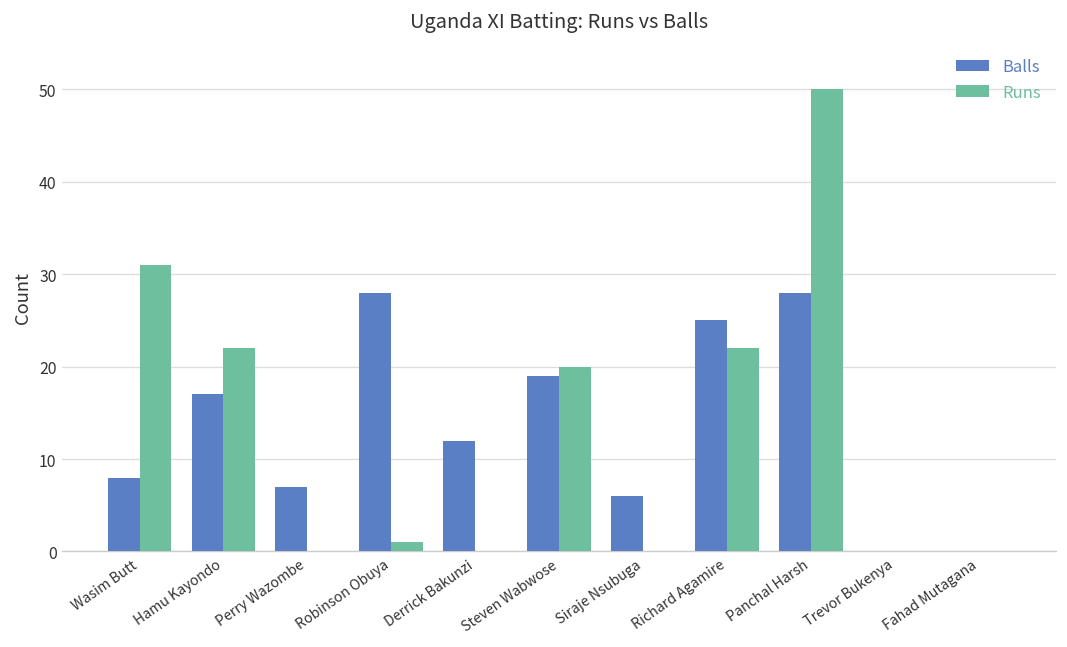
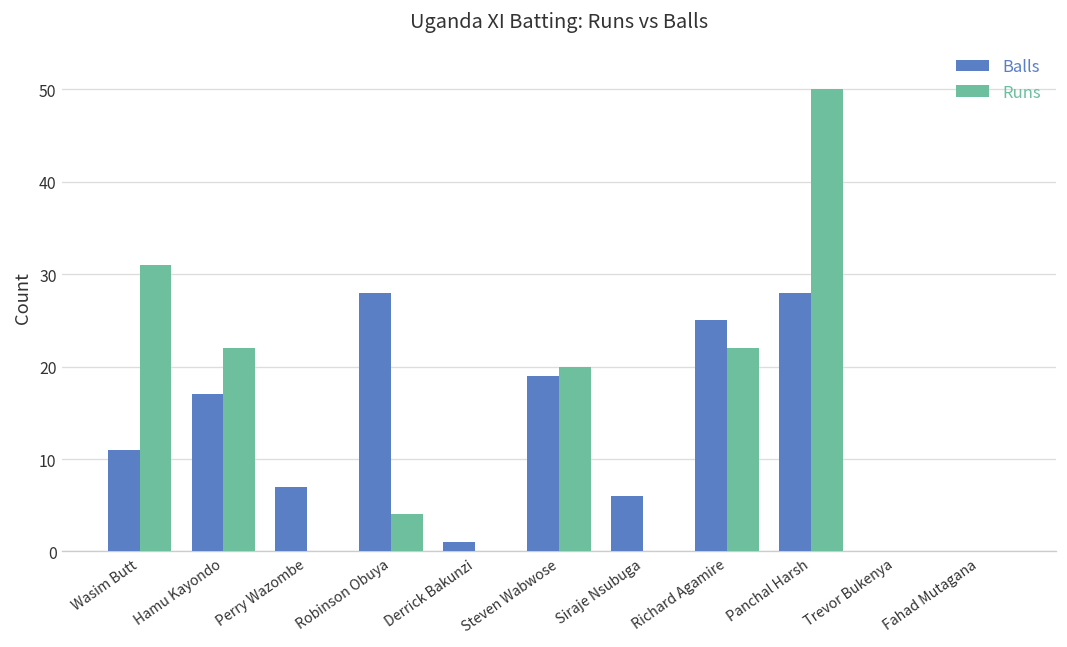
Balls, Wasim Butt: 8 -> 11
Runs, Robinson Obuya: 1 -> 4
Balls, Derrick Bakunzi: 12 -> 1
